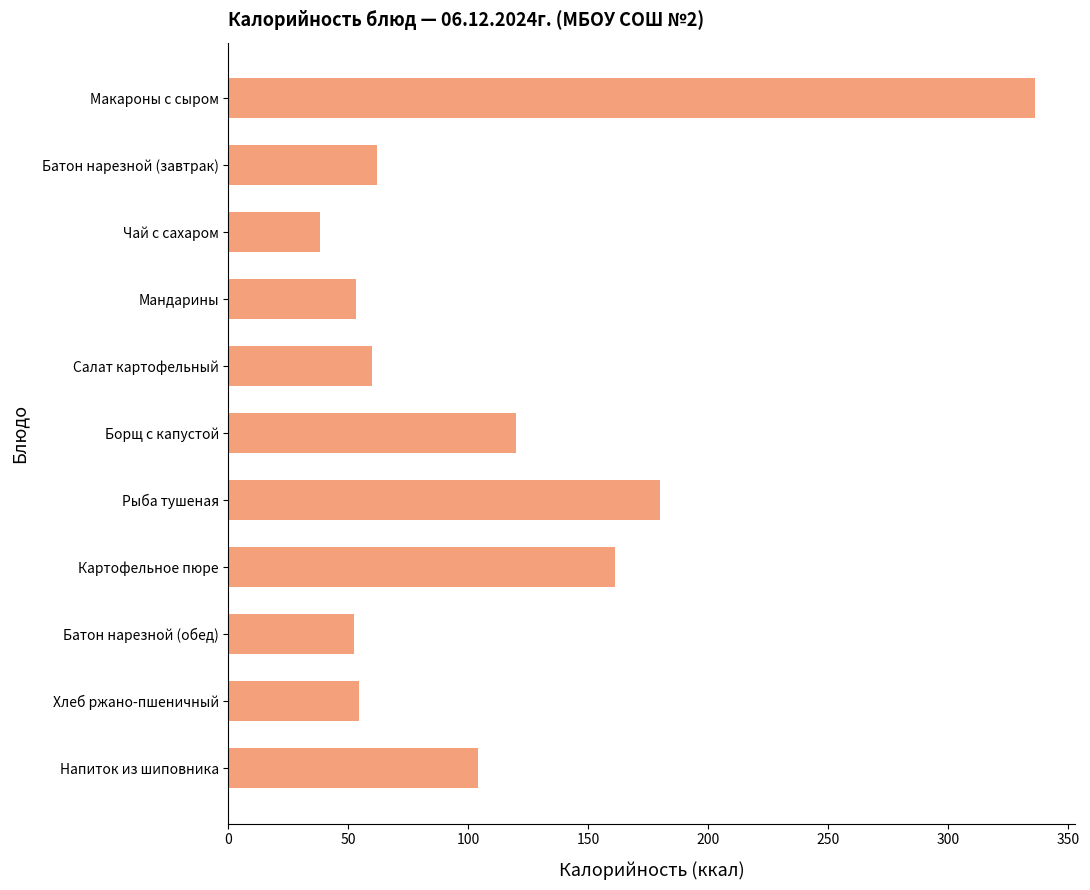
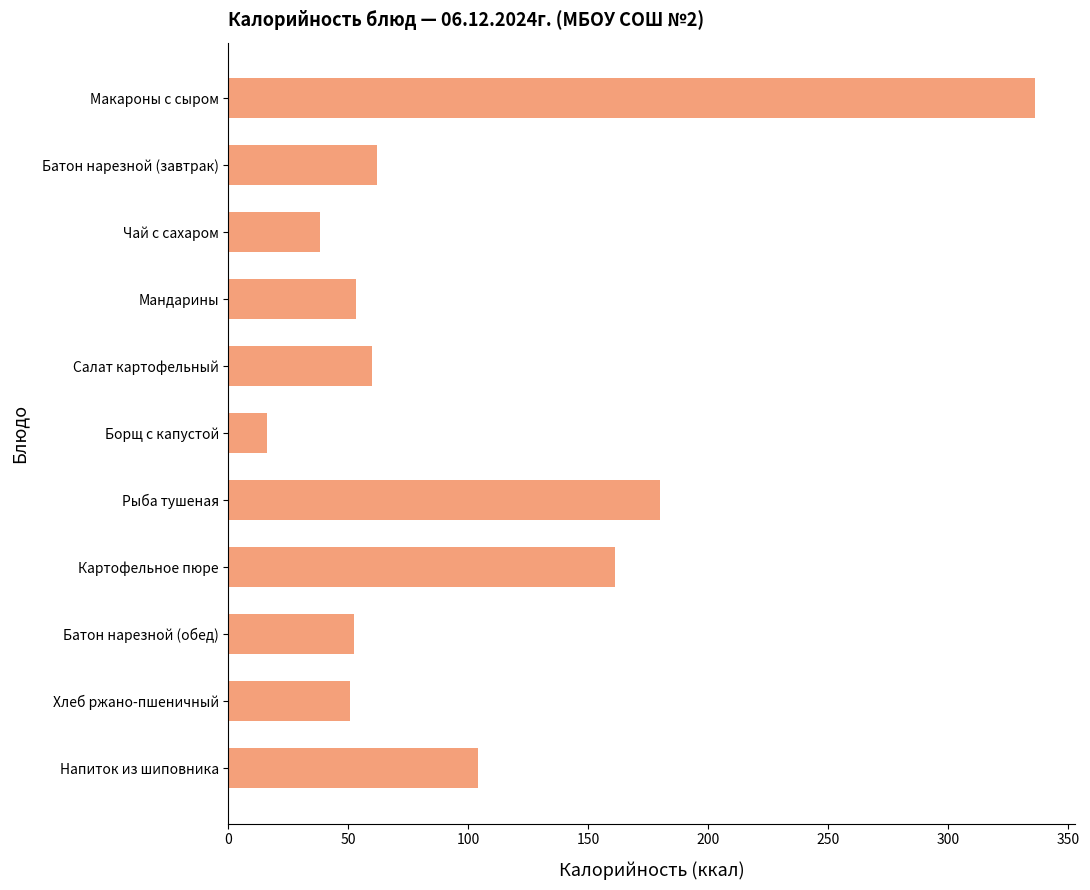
Борщ с капустой: 120 -> 16
Хлеб ржано-пшеничный: 54 -> 51
